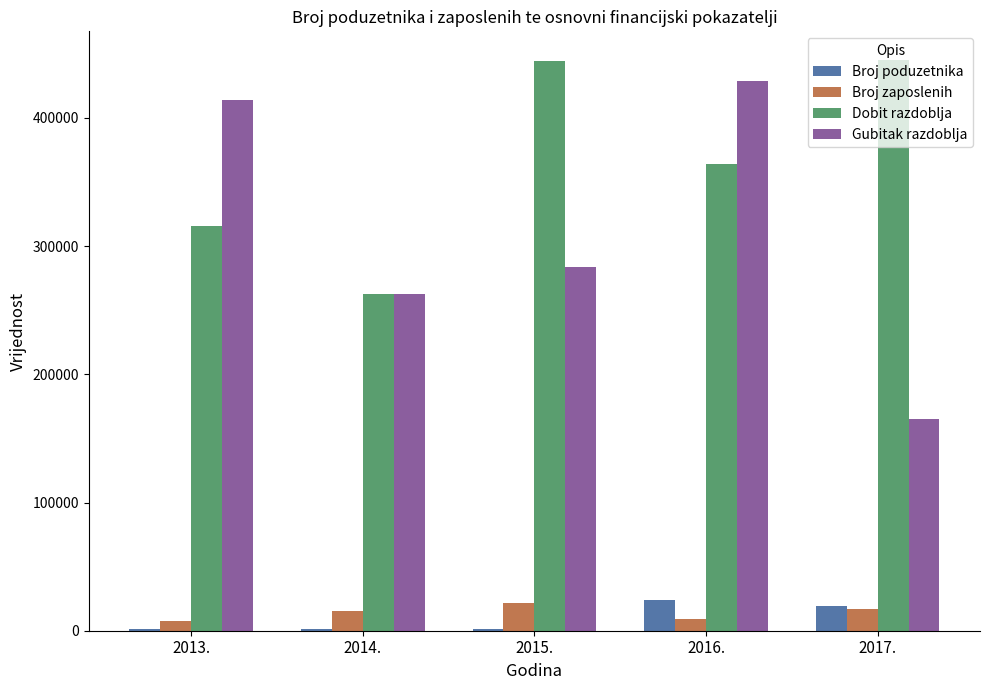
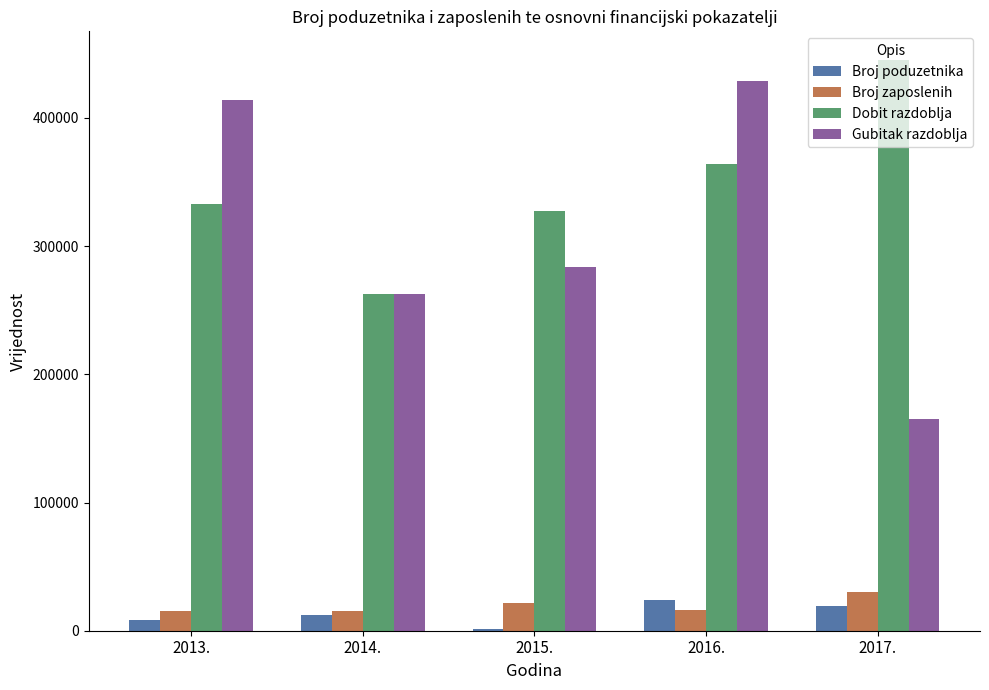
Broj poduzetnika, 2013.: 2000 -> 9000
Broj zaposlenih, 2013.: 8000 -> 15000
Dobit razdoblja, 2013.: 315000 -> 333000
Broj poduzetnika, 2014.: 2000 -> 12000
Dobit razdoblja, 2015.: 444000 -> 327000
Broj zaposlenih, 2016.: 9000 -> 16000
Broj zaposlenih, 2017.: 17000 -> 31000
